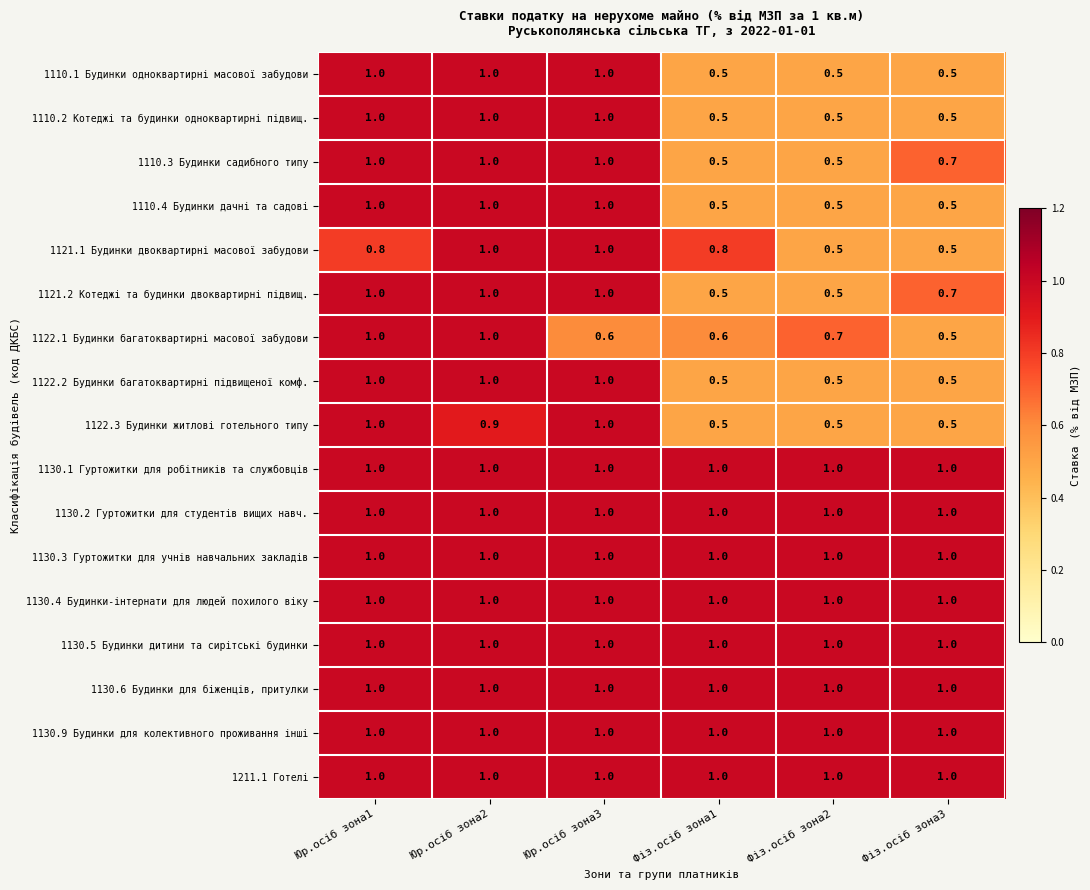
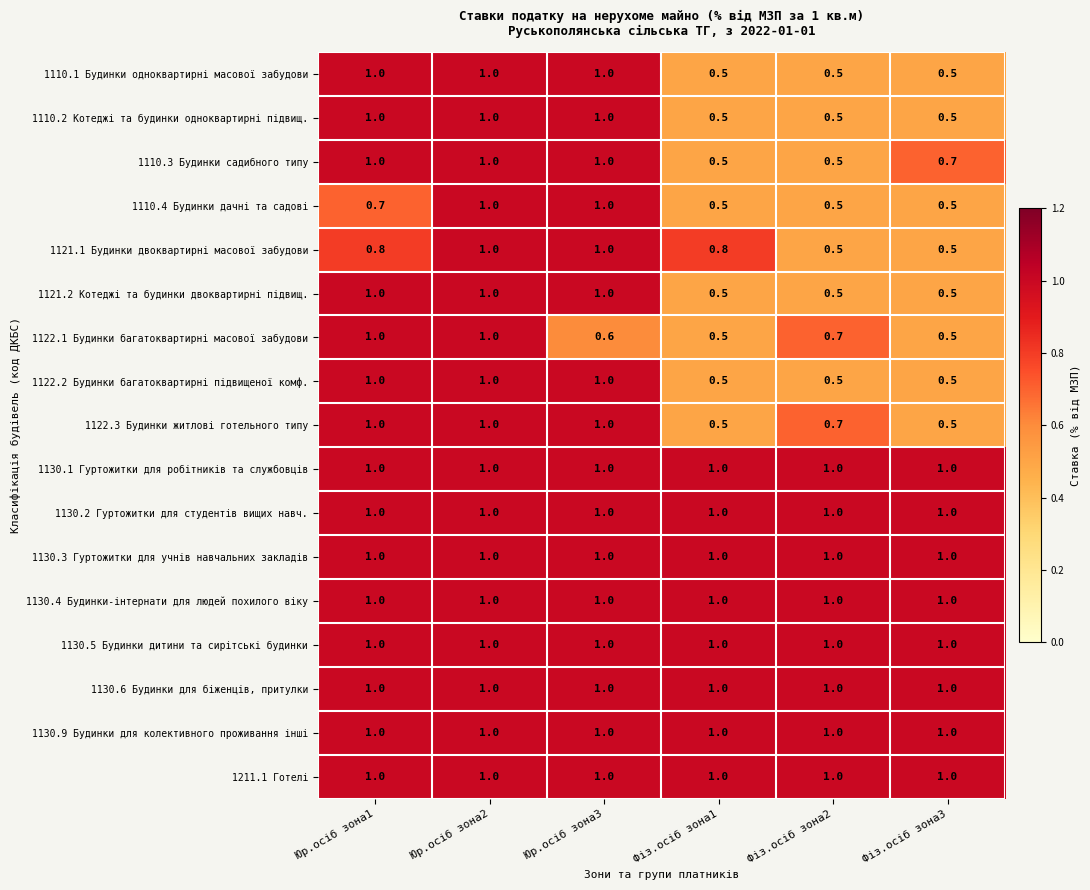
1110.4 Будинки дачні та садові, Юр.осіб зона1: 1.0 -> 0.7
1121.2 Котеджі та будинки двоквартирні підвищ., Фіз.осіб зона3: 0.7 -> 0.5
1122.1 Будинки багатоквартирні масової забудови, Фіз.осіб зона1: 0.6 -> 0.5
1122.3 Будинки житлові готельного типу, Юр.осіб зона2: 0.9 -> 1.0
1122.3 Будинки житлові готельного типу, Фіз.осіб зона2: 0.5 -> 0.7
